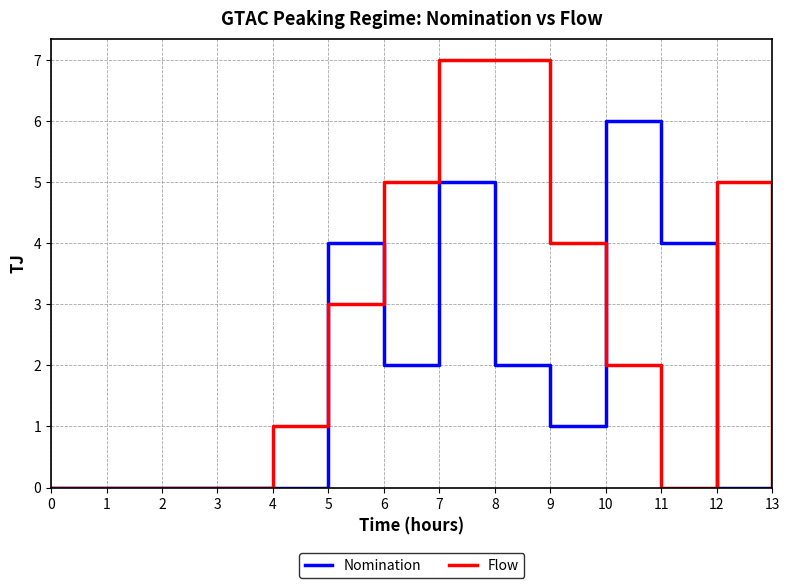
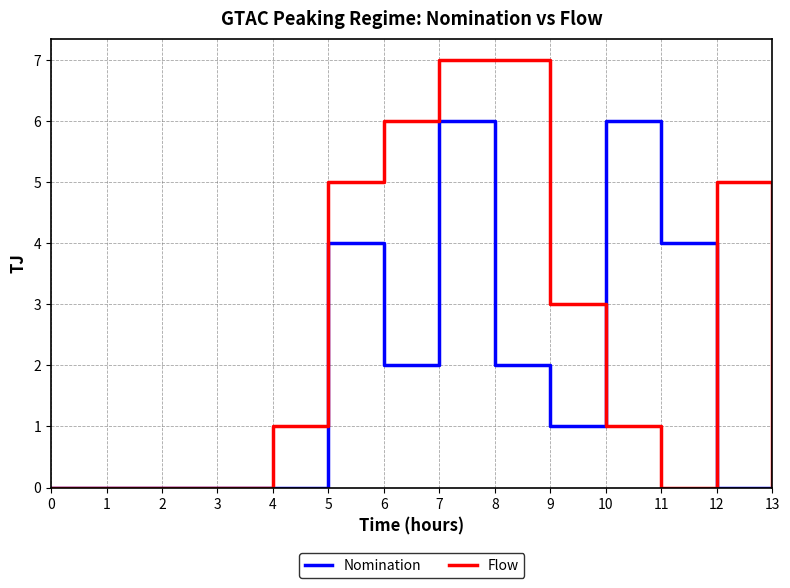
Flow, 5: 3 -> 5
Flow, 6: 5 -> 6
Nomination, 7: 5 -> 6
Flow, 9: 4 -> 3
Flow, 10: 2 -> 1
